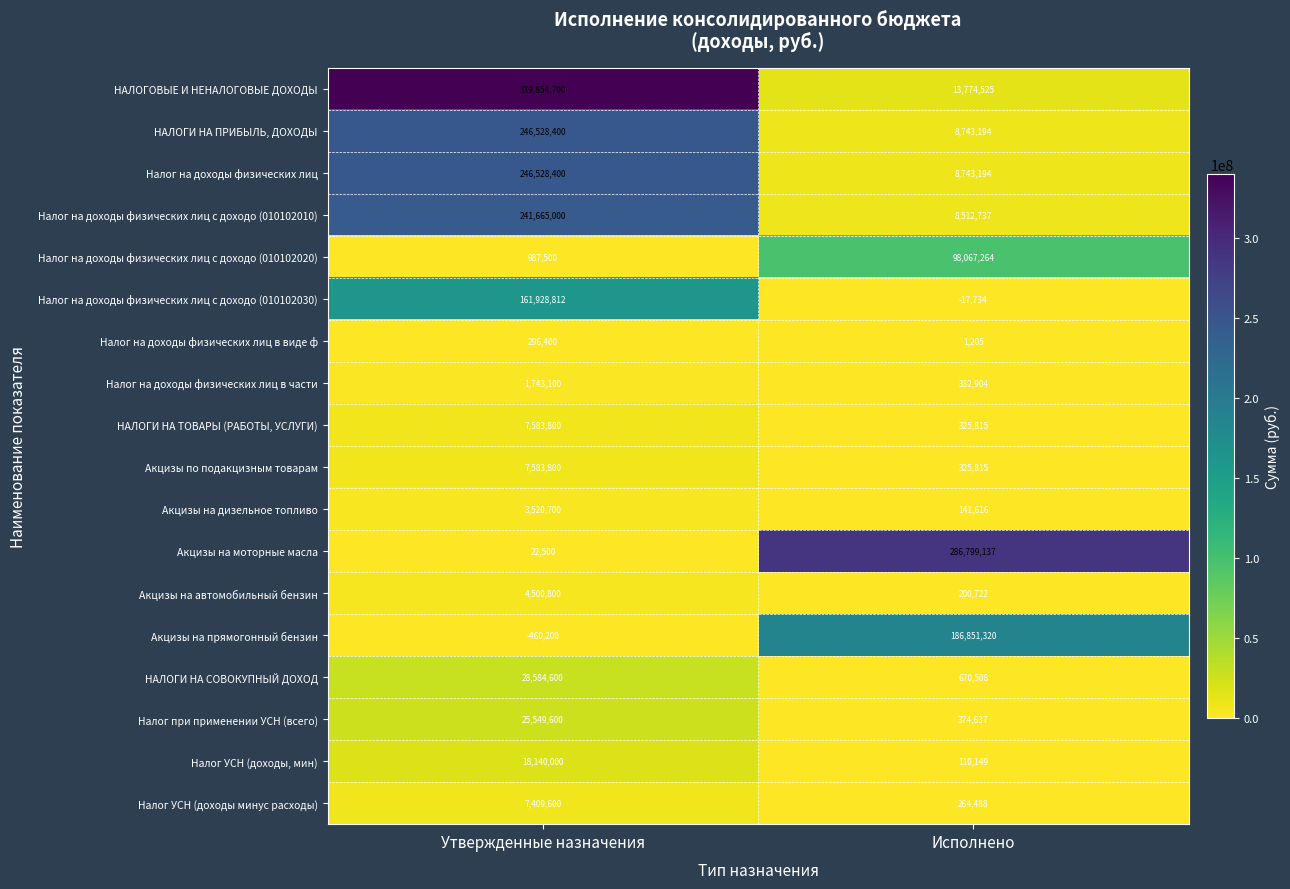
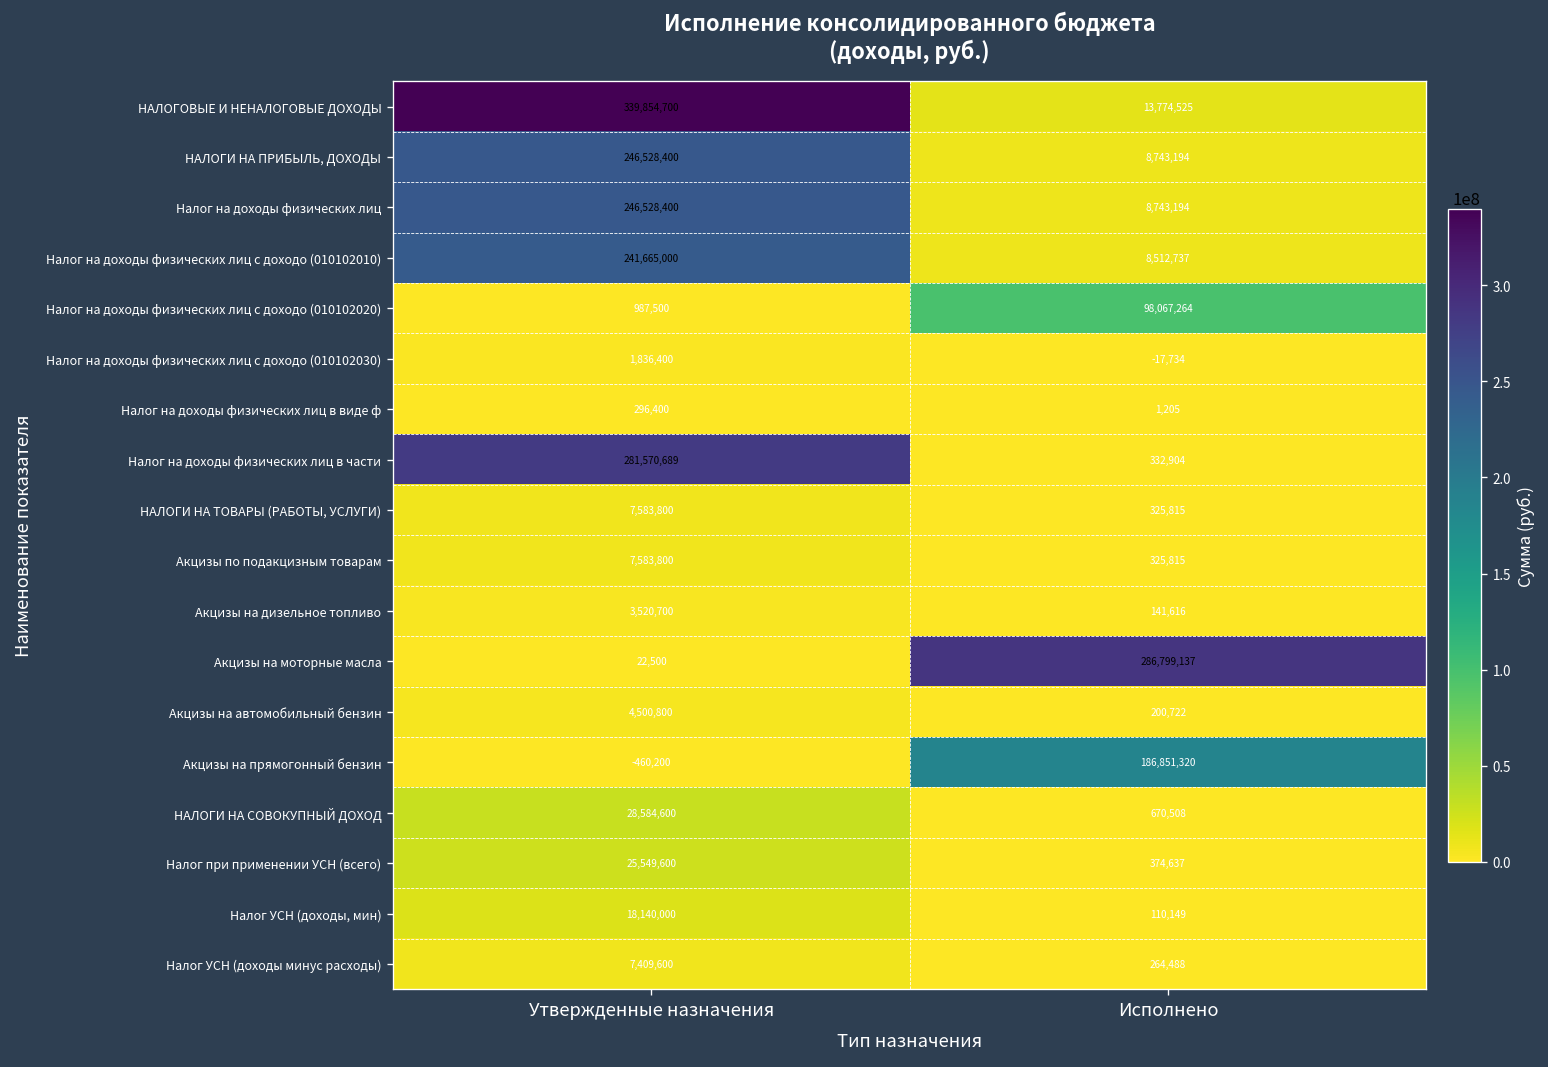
Налог на доходы физических лиц с доходо (010102030), Утвержденные назначения: 161,928,812 -> 1,836,400
Налог на доходы физических лиц в части, Утвержденные назначения: 1,743,100 -> 281,570,689
